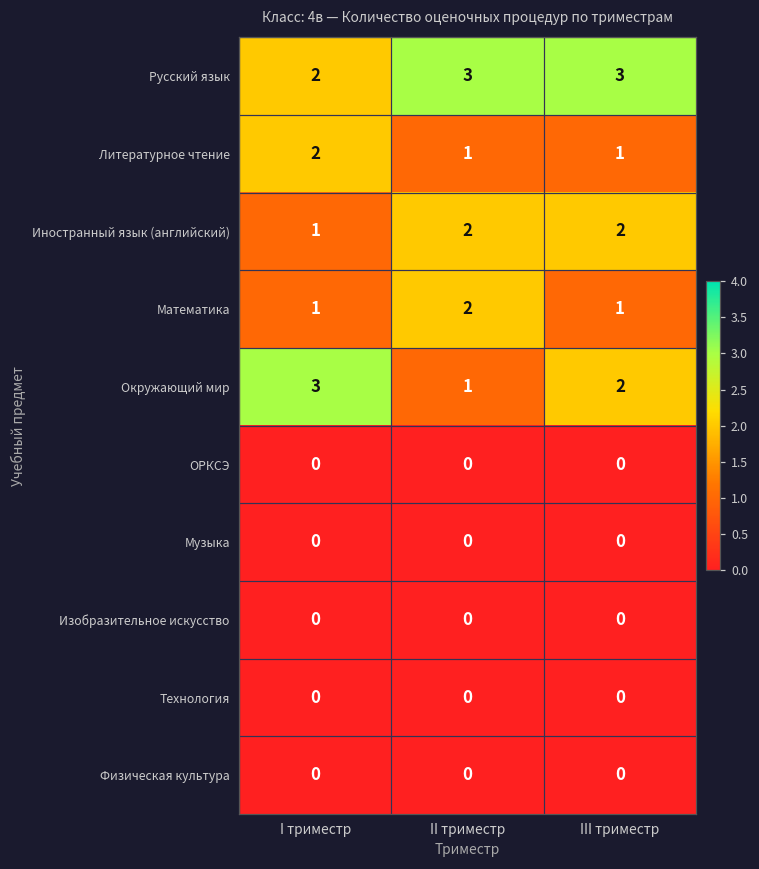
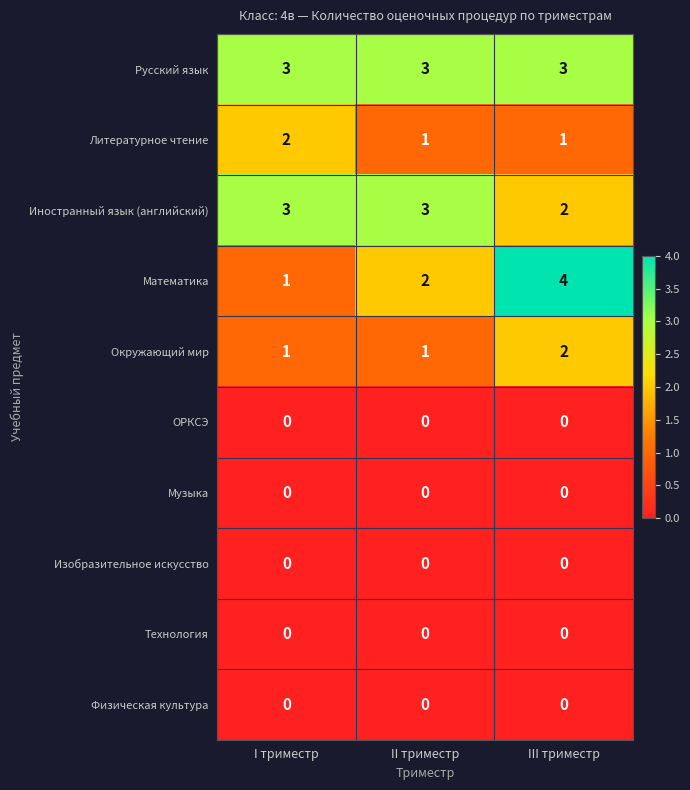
Русский язык, I триместр: 2 -> 3
Иностранный язык (английский), I триместр: 1 -> 3
Иностранный язык (английский), II триместр: 2 -> 3
Математика, III триместр: 1 -> 4
Окружающий мир, I триместр: 3 -> 1
